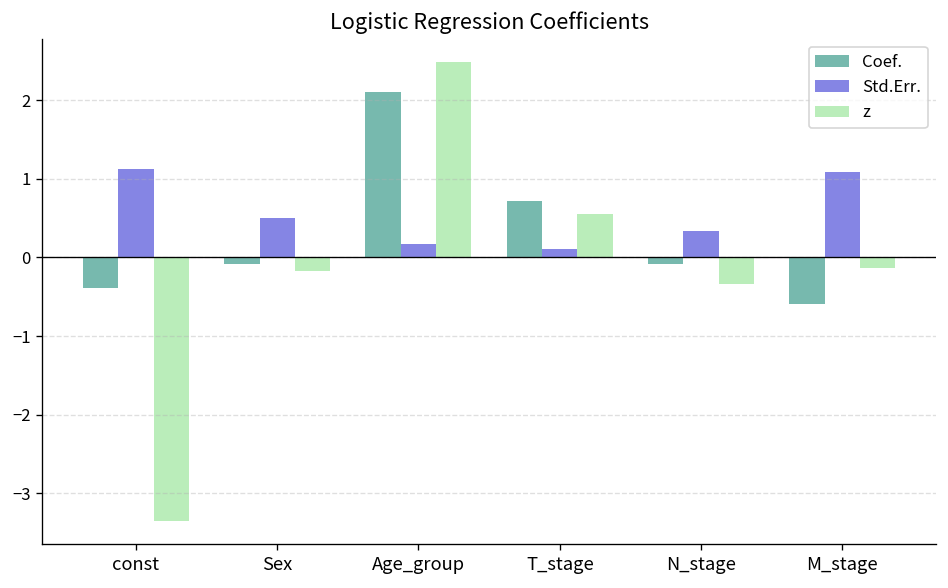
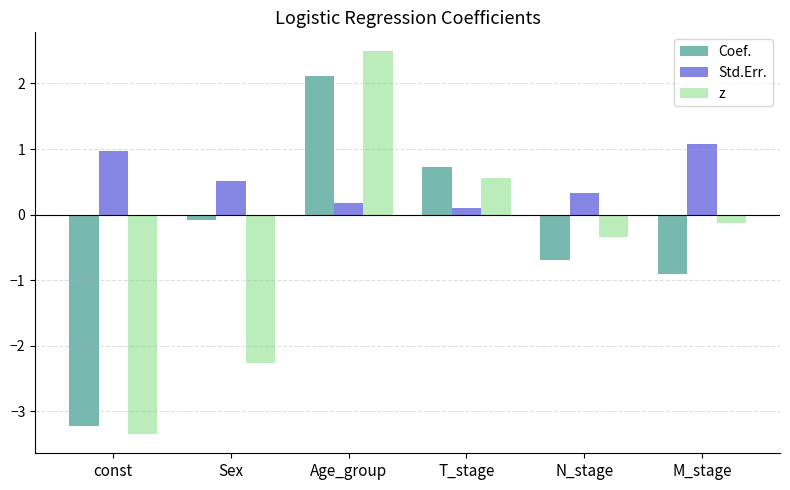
Coef., const: -0.4 -> -3.2
Std.Err., const: 1.1 -> 1.0
z, Sex: -0.2 -> -2.3
Coef., N_stage: -0.1 -> -0.7
Coef., M_stage: -0.6 -> -0.9
